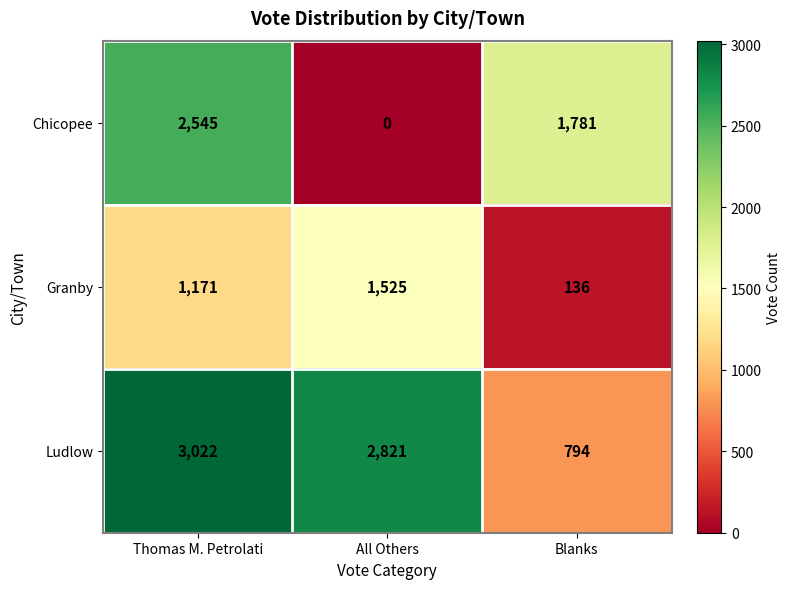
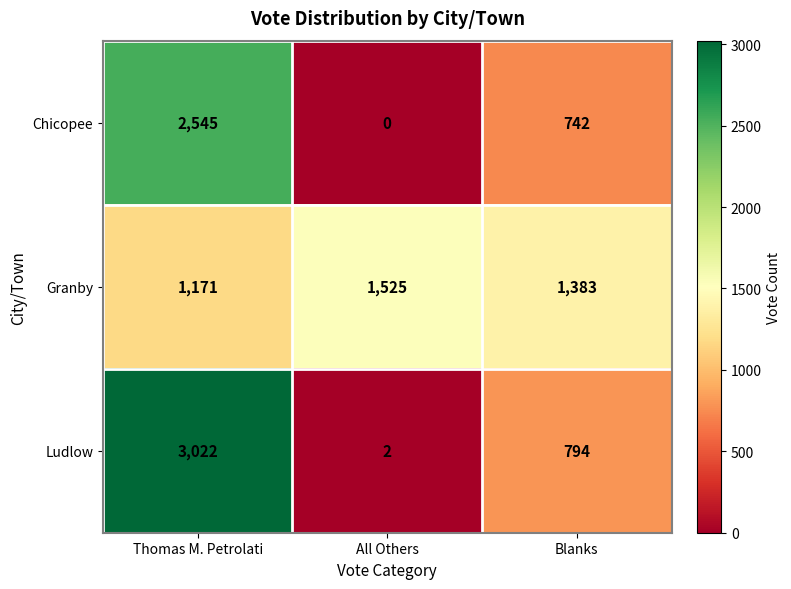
Chicopee, Blanks: 1,781 -> 742
Granby, Blanks: 136 -> 1,383
Ludlow, All Others: 2,821 -> 2
